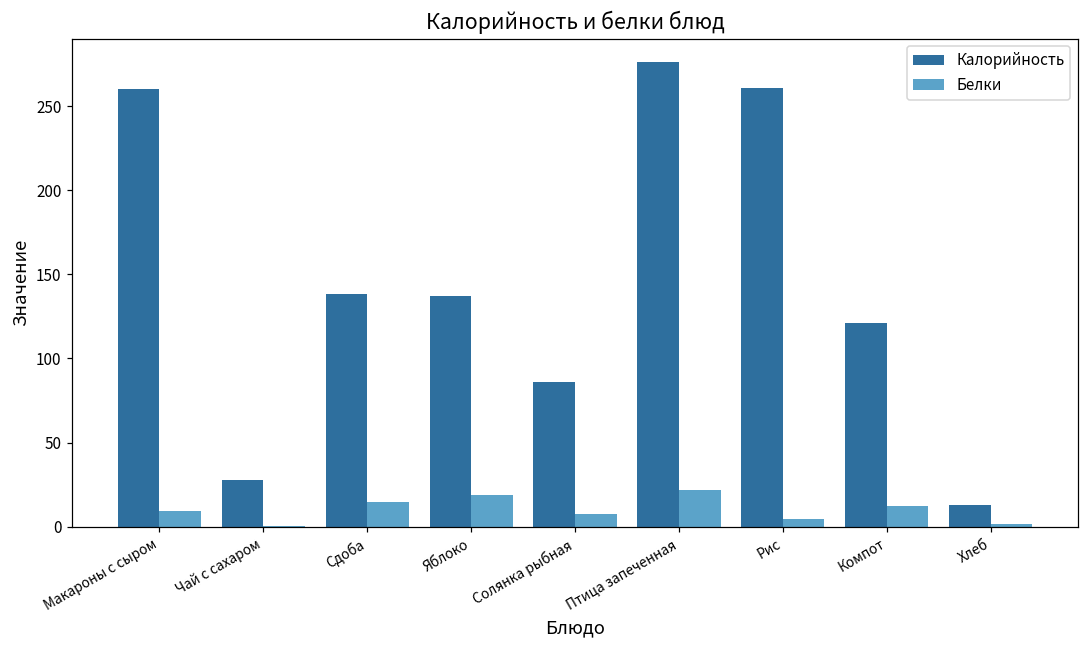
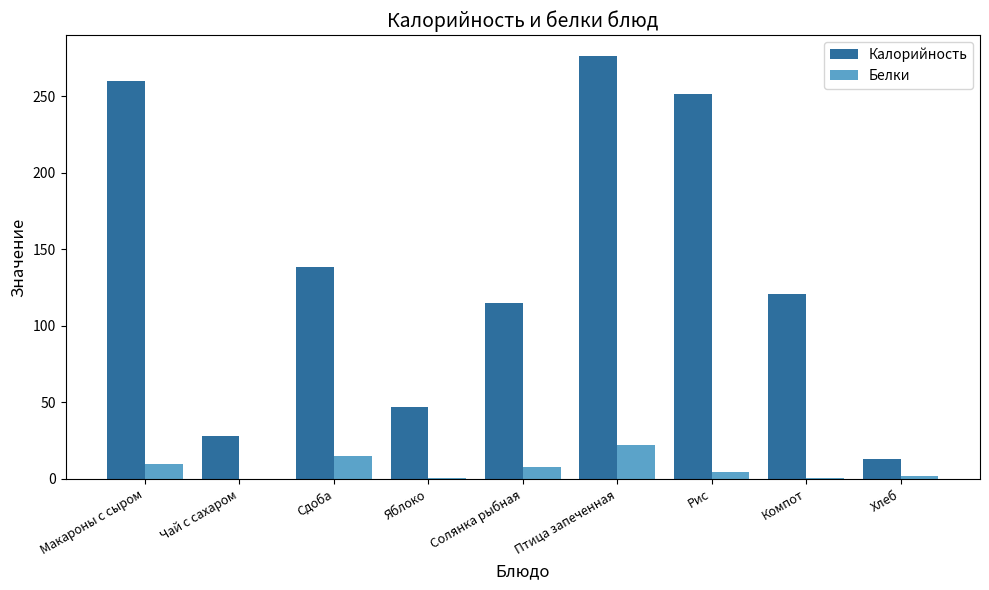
Калорийность, Яблоко: 137 -> 47
Белки, Яблоко: 19 -> 0
Калорийность, Солянка рыбная: 86 -> 115
Калорийность, Рис: 261 -> 252
Белки, Компот: 12 -> 1
